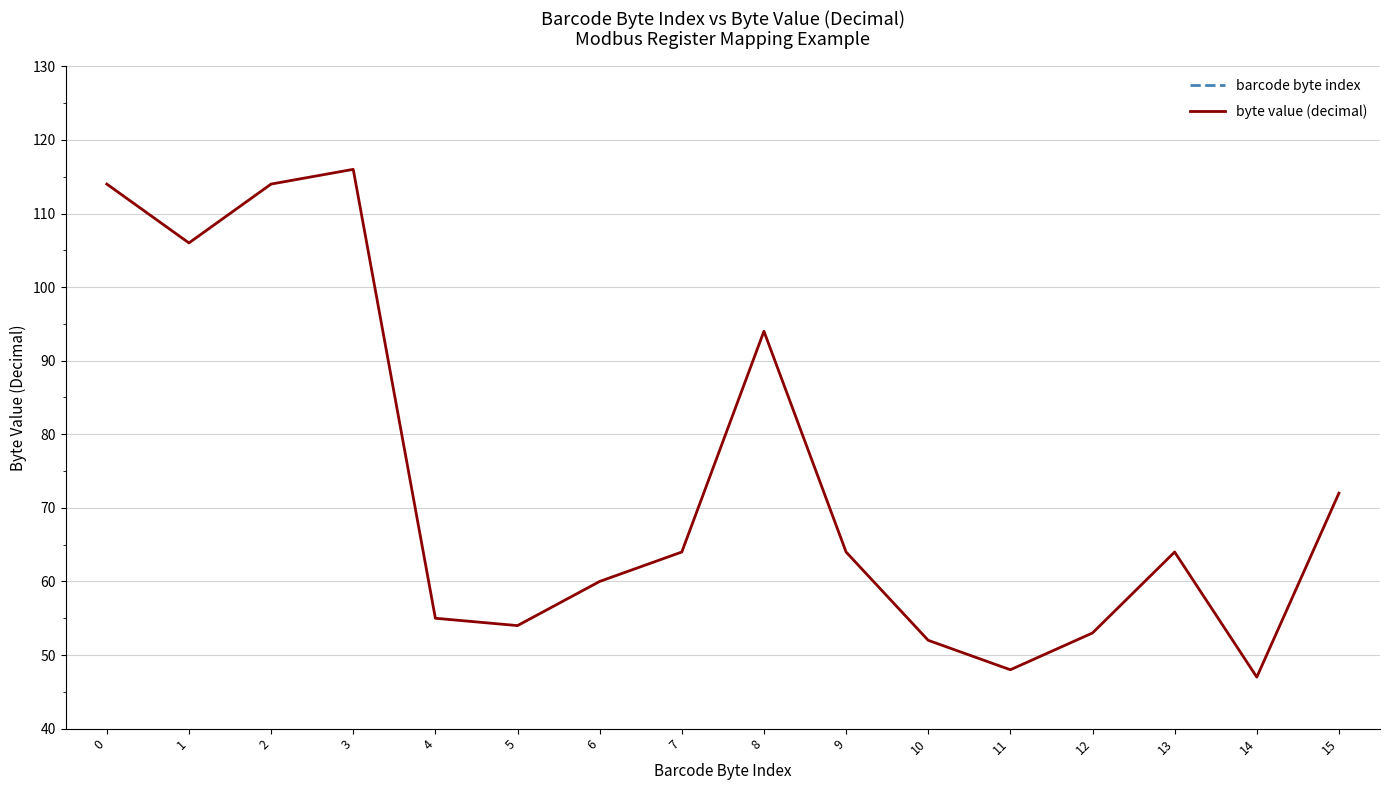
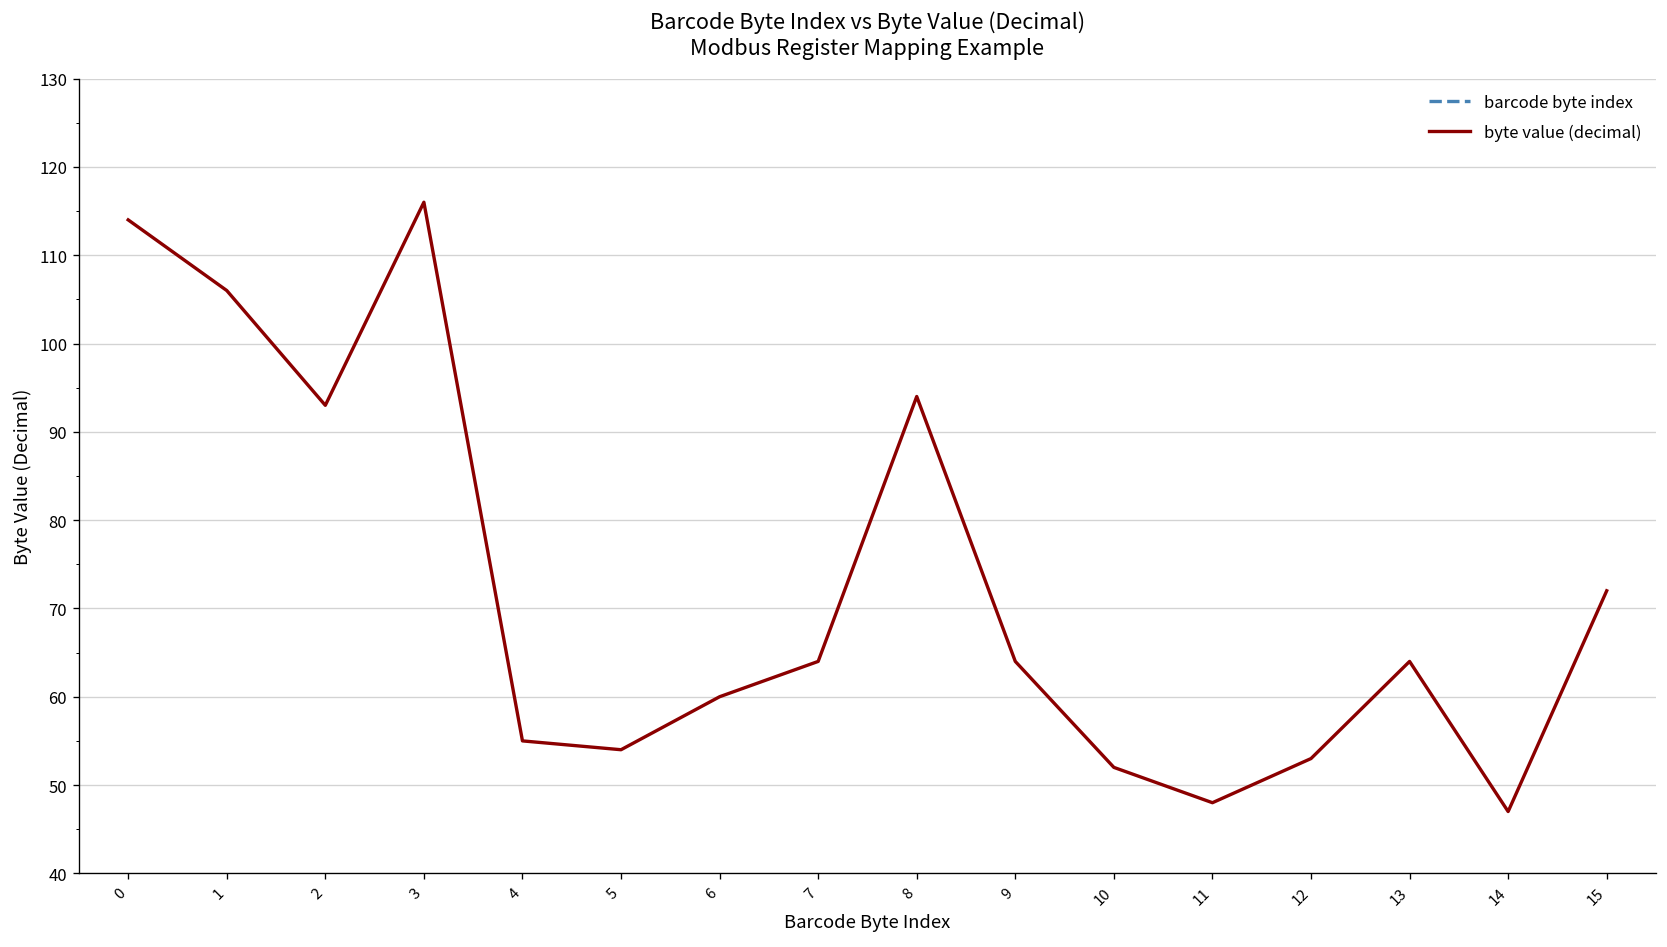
byte value (decimal), 2: 114 -> 93
